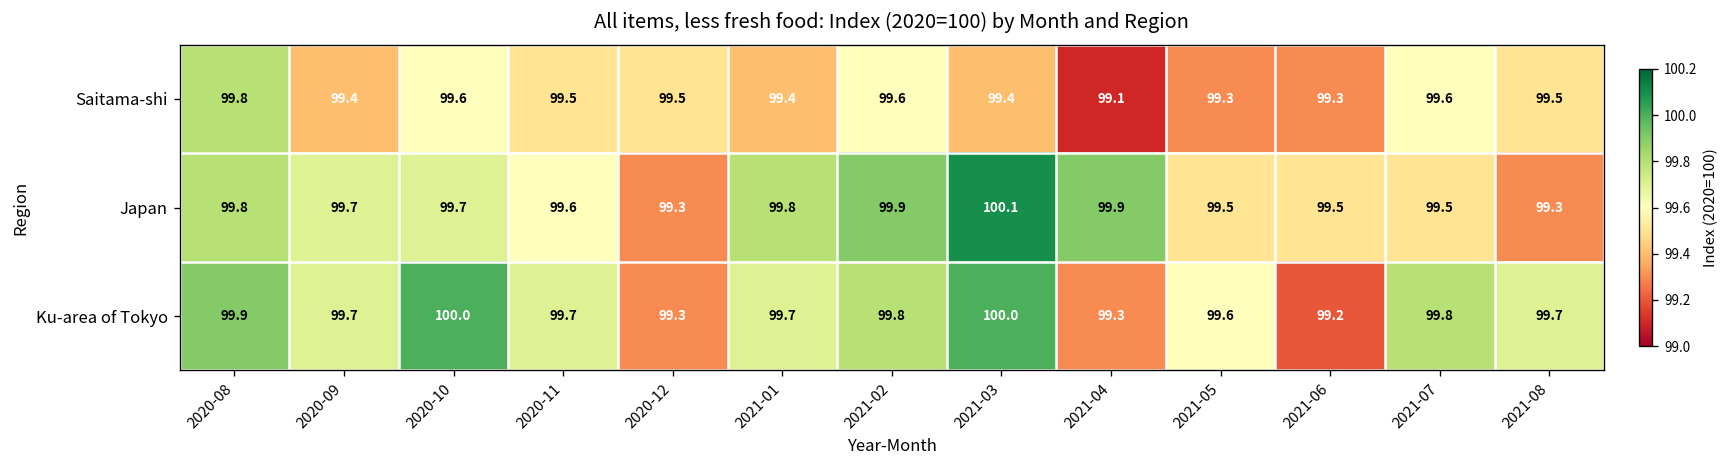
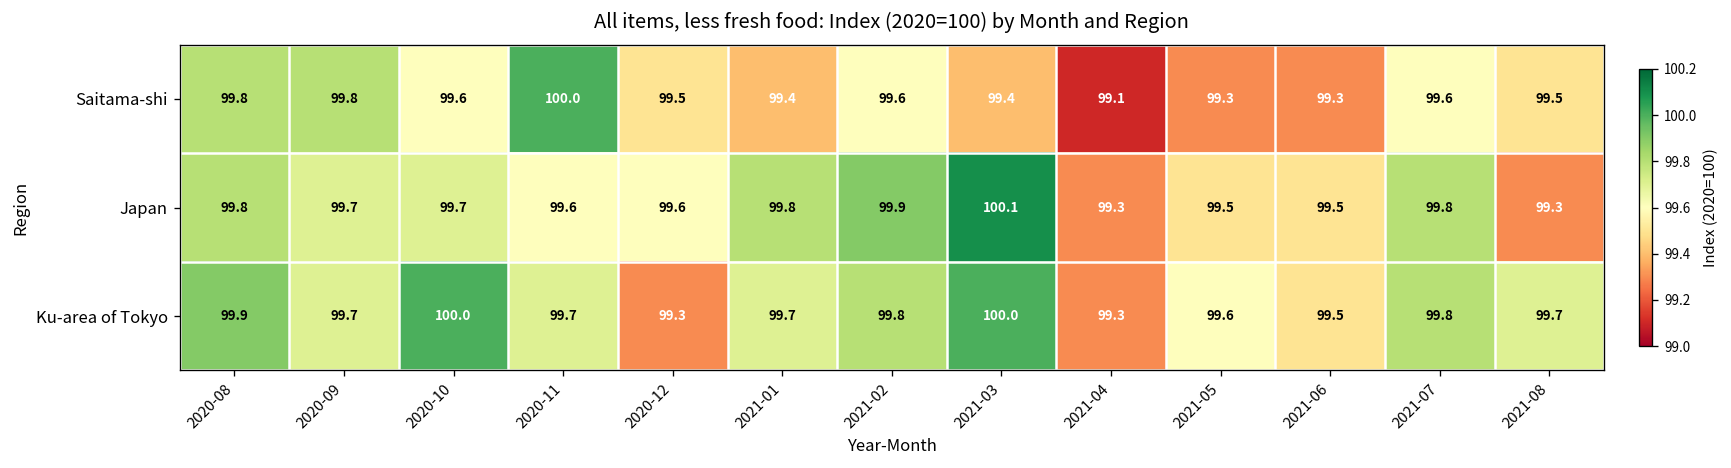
Saitama-shi, 2020-09: 99.4 -> 99.8
Saitama-shi, 2020-11: 99.5 -> 100.0
Japan, 2020-12: 99.3 -> 99.6
Japan, 2021-04: 99.9 -> 99.3
Japan, 2021-07: 99.5 -> 99.8
Ku-area of Tokyo, 2021-06: 99.2 -> 99.5
